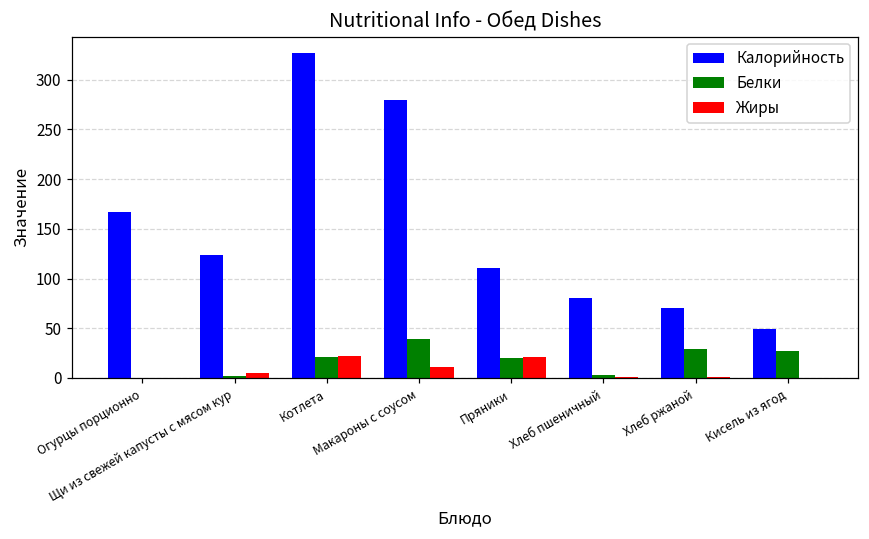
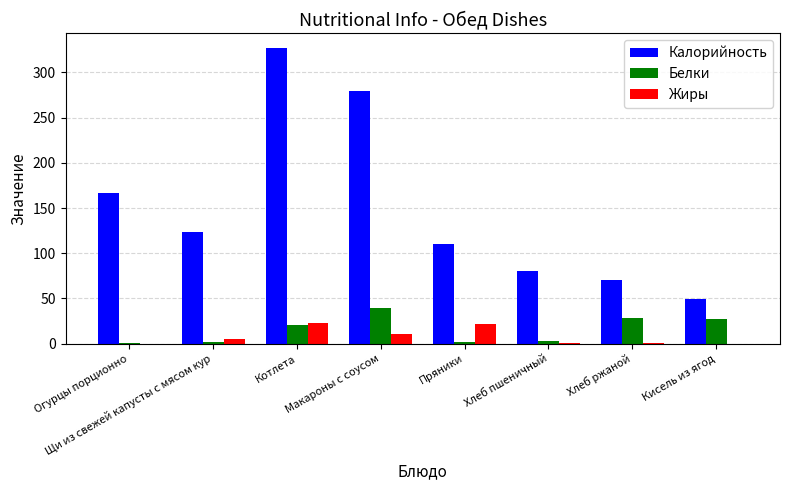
Белки, Пряники: 20 -> 0
